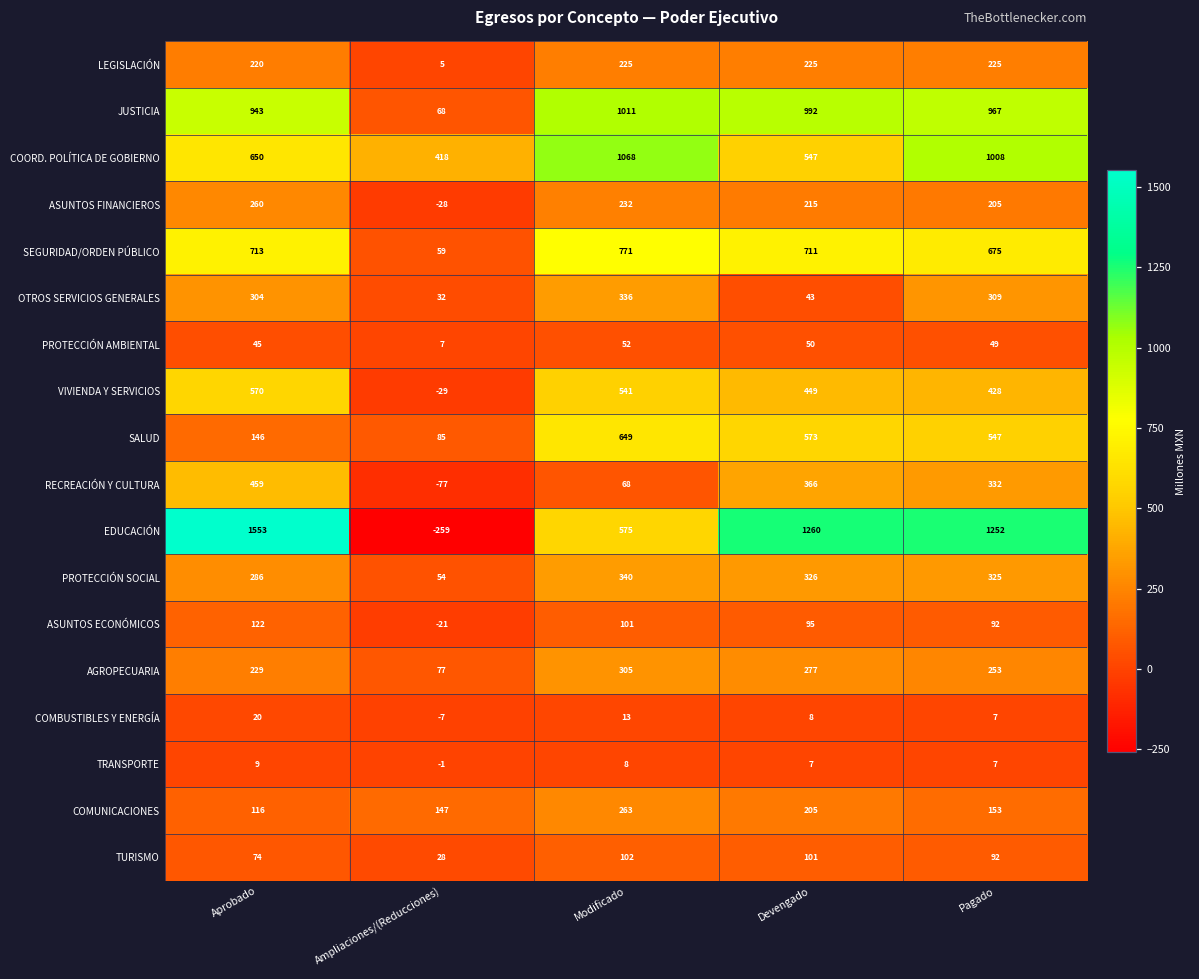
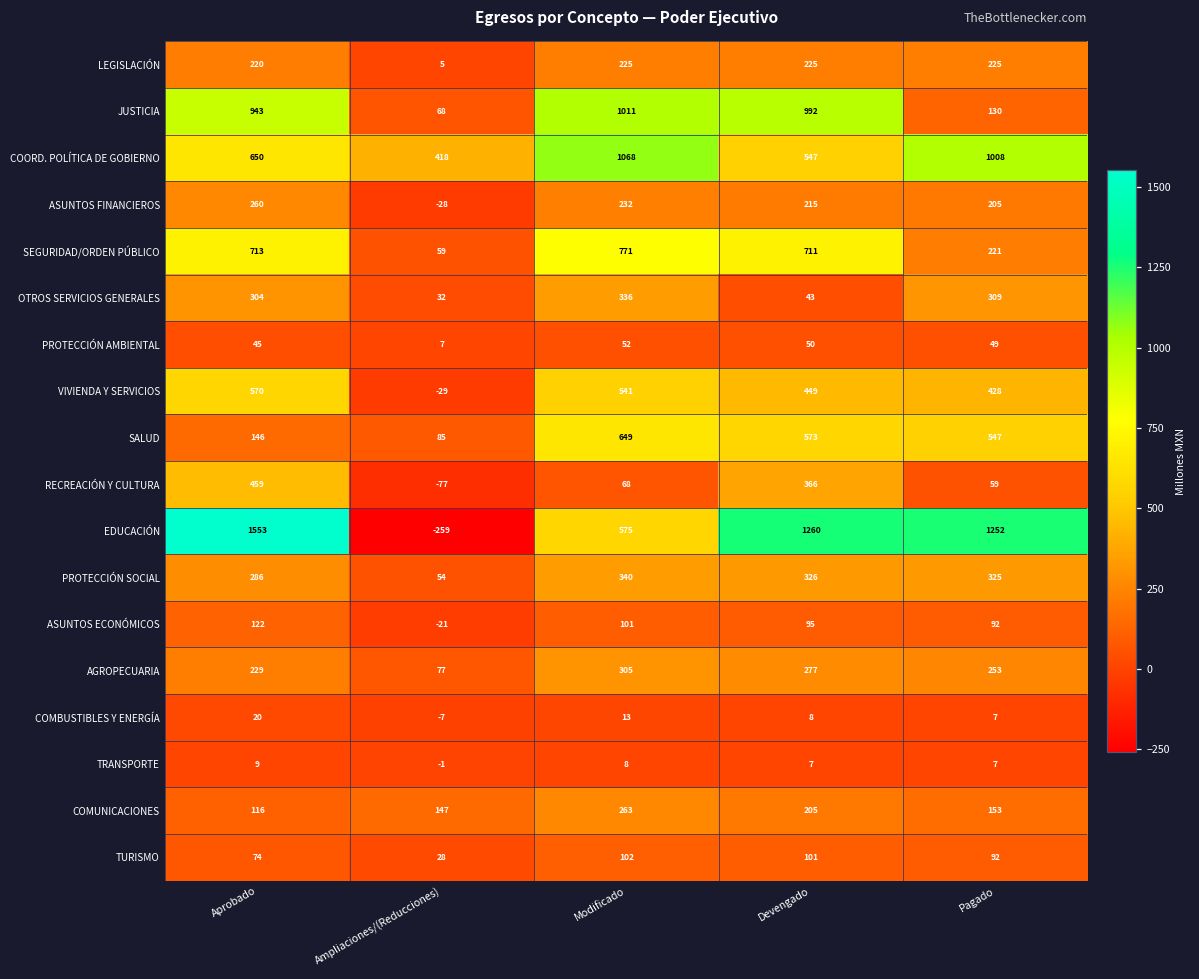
JUSTICIA, Pagado: 967 -> 130
SEGURIDAD/ORDEN PÚBLICO, Pagado: 675 -> 221
RECREACIÓN Y CULTURA, Pagado: 332 -> 59
